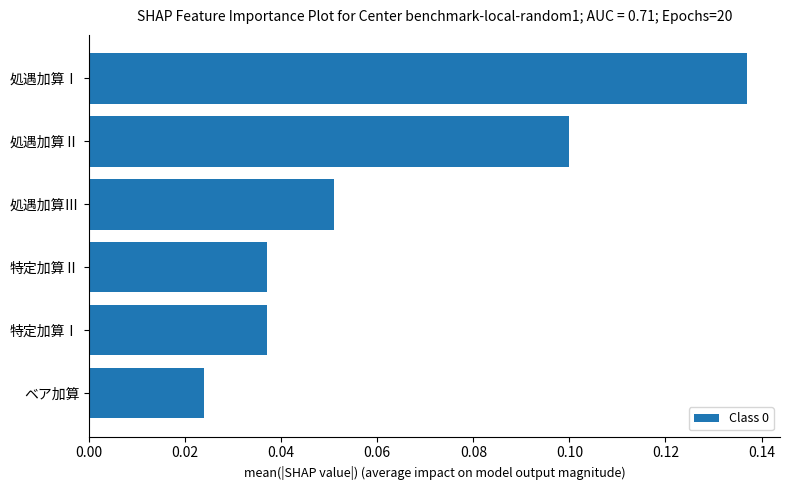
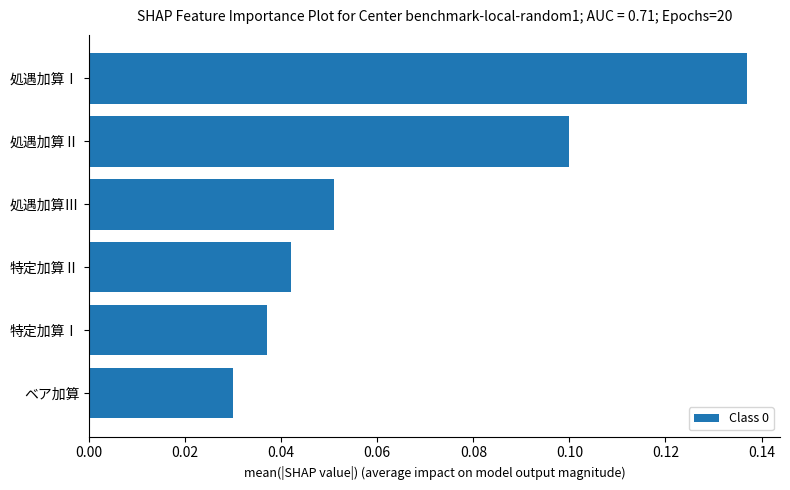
特定加算Ⅱ: 0.037 -> 0.042
ベア加算: 0.024 -> 0.030
